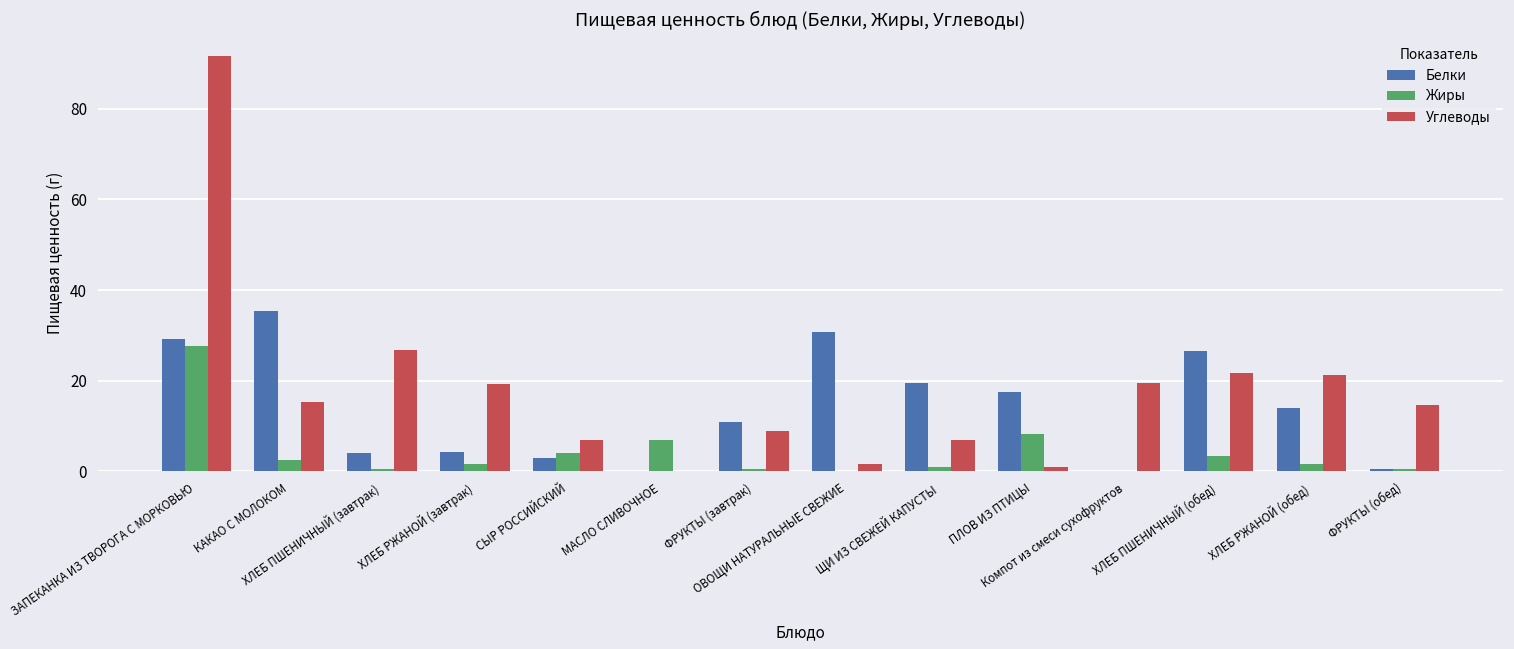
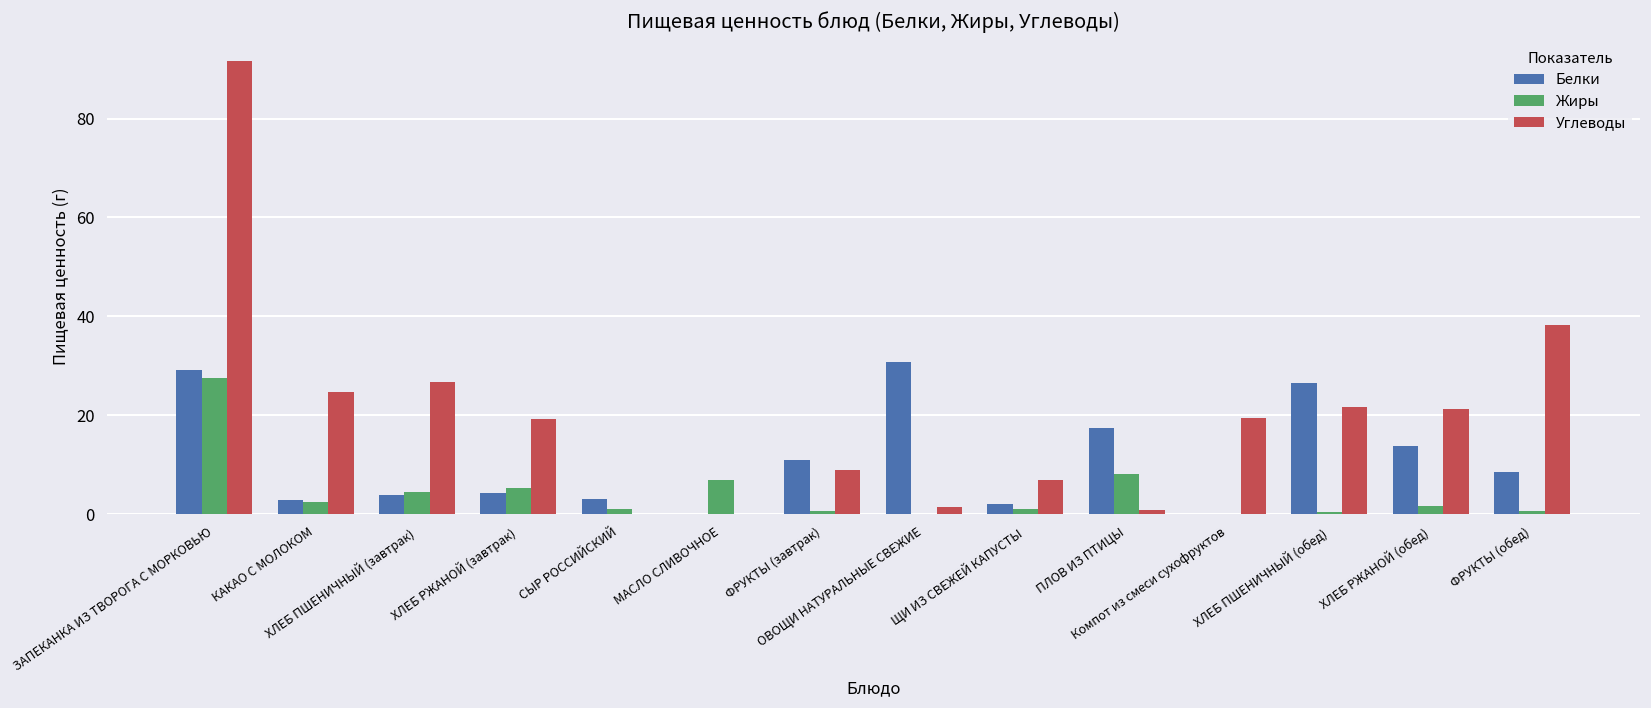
Белки, КАКАО С МОЛОКОМ: 35 -> 3
Углеводы, КАКАО С МОЛОКОМ: 15 -> 25
Жиры, ХЛЕБ ПШЕНИЧНЫЙ (завтрак): 1 -> 4
Жиры, ХЛЕБ РЖАНОЙ (завтрак): 2 -> 5
Жиры, СЫР РОССИЙСКИЙ: 4 -> 1
Углеводы, СЫР РОССИЙСКИЙ: 7 -> 0
Белки, ЩИ ИЗ СВЕЖЕЙ КАПУСТЫ: 20 -> 2
Жиры, ХЛЕБ ПШЕНИЧНЫЙ (обед): 4 -> 1
Белки, ФРУКТЫ (обед): 1 -> 9
Углеводы, ФРУКТЫ (обед): 15 -> 38
